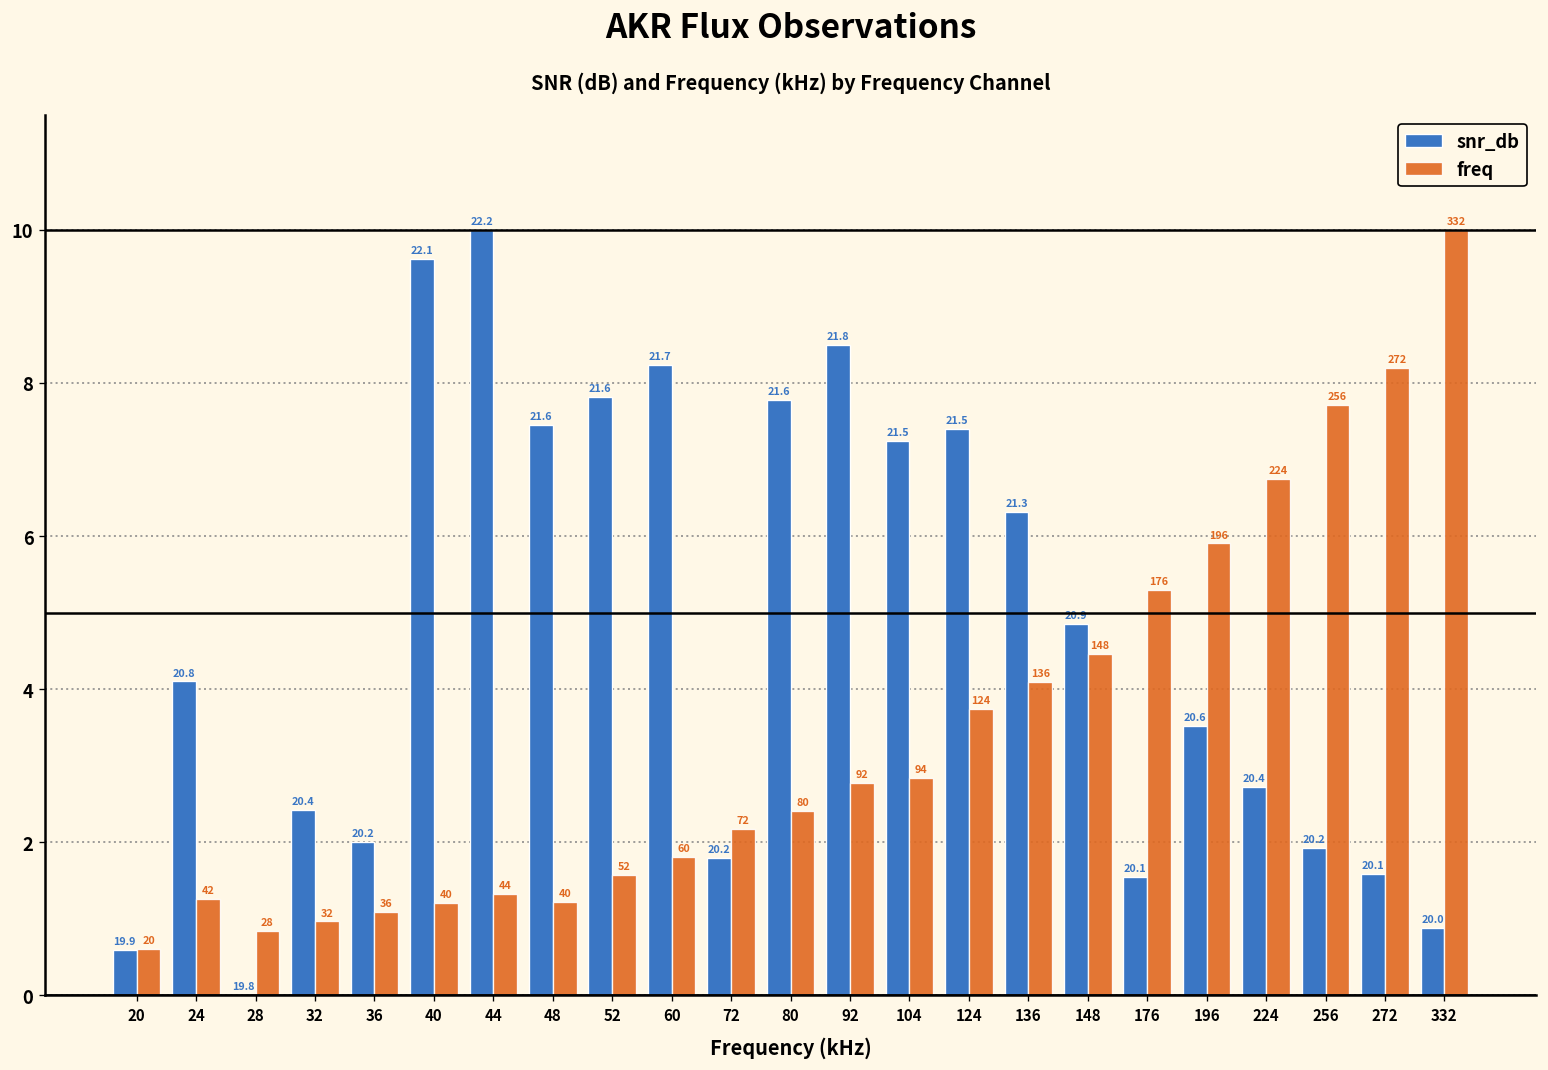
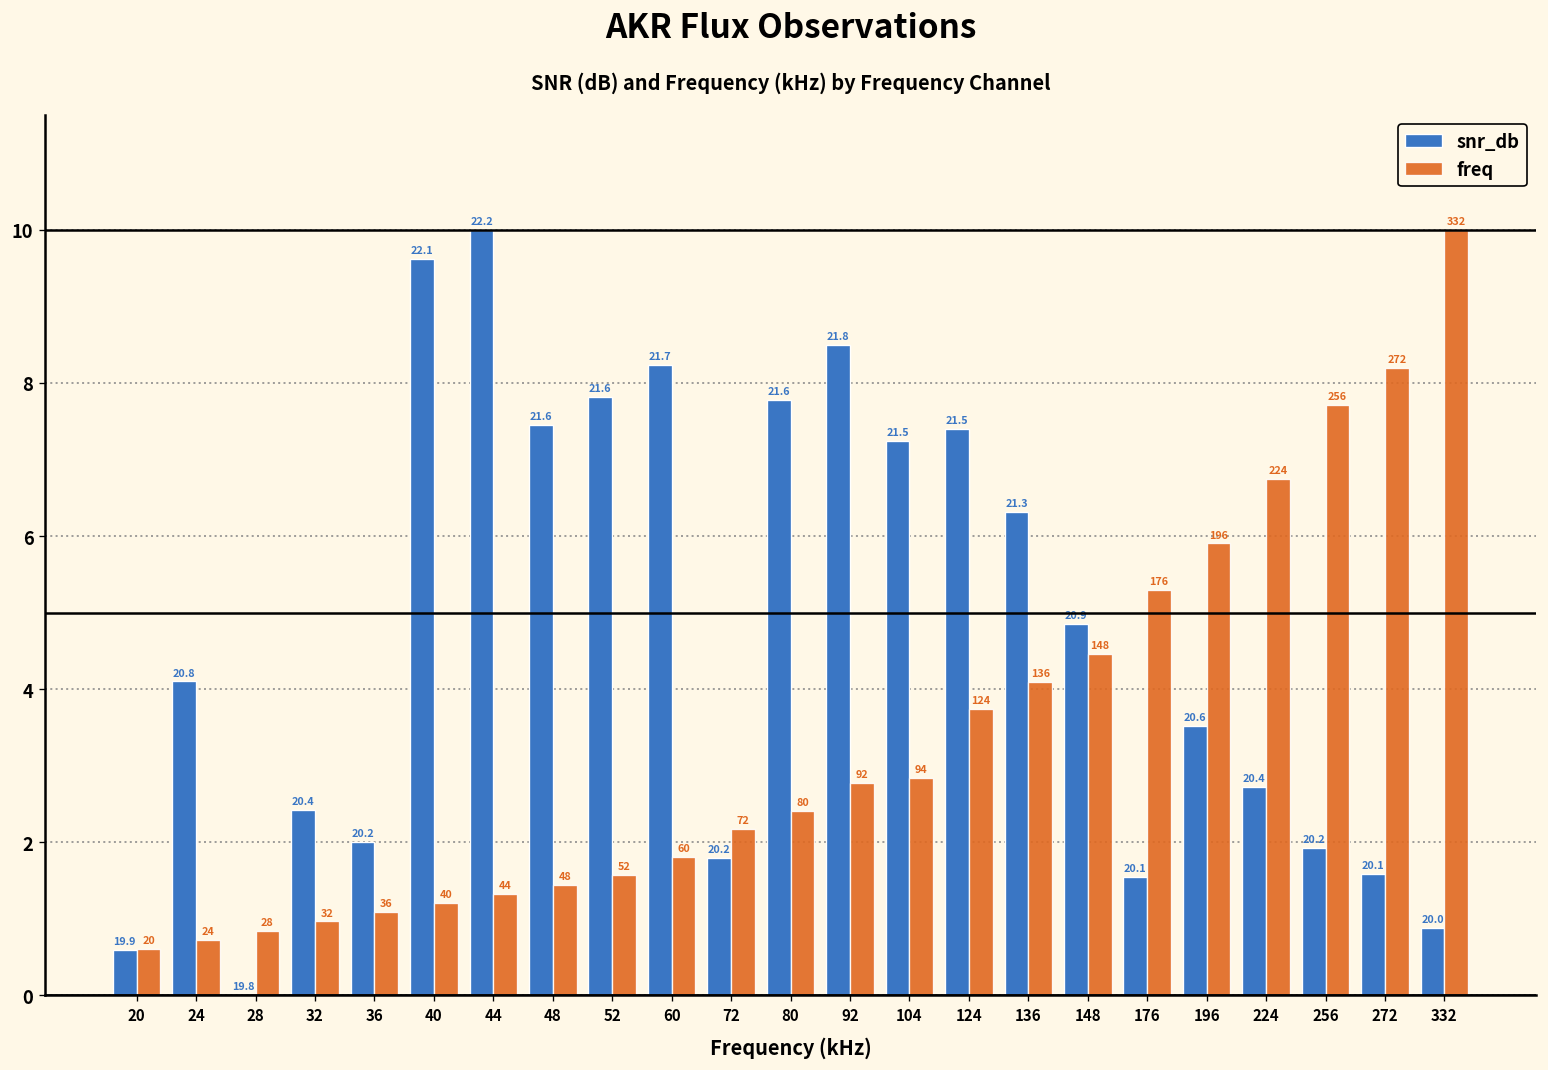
freq, 24: 42 -> 24
freq, 48: 40 -> 48
